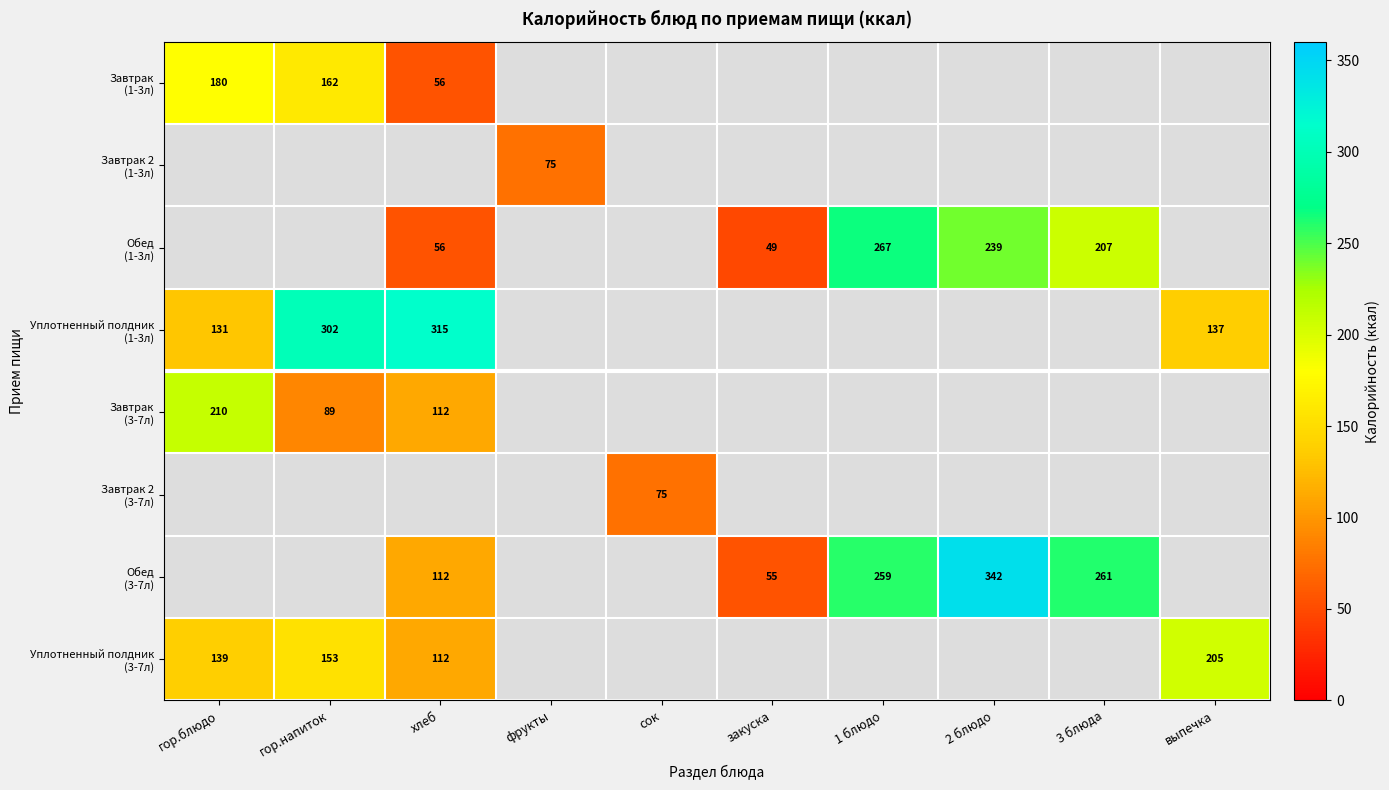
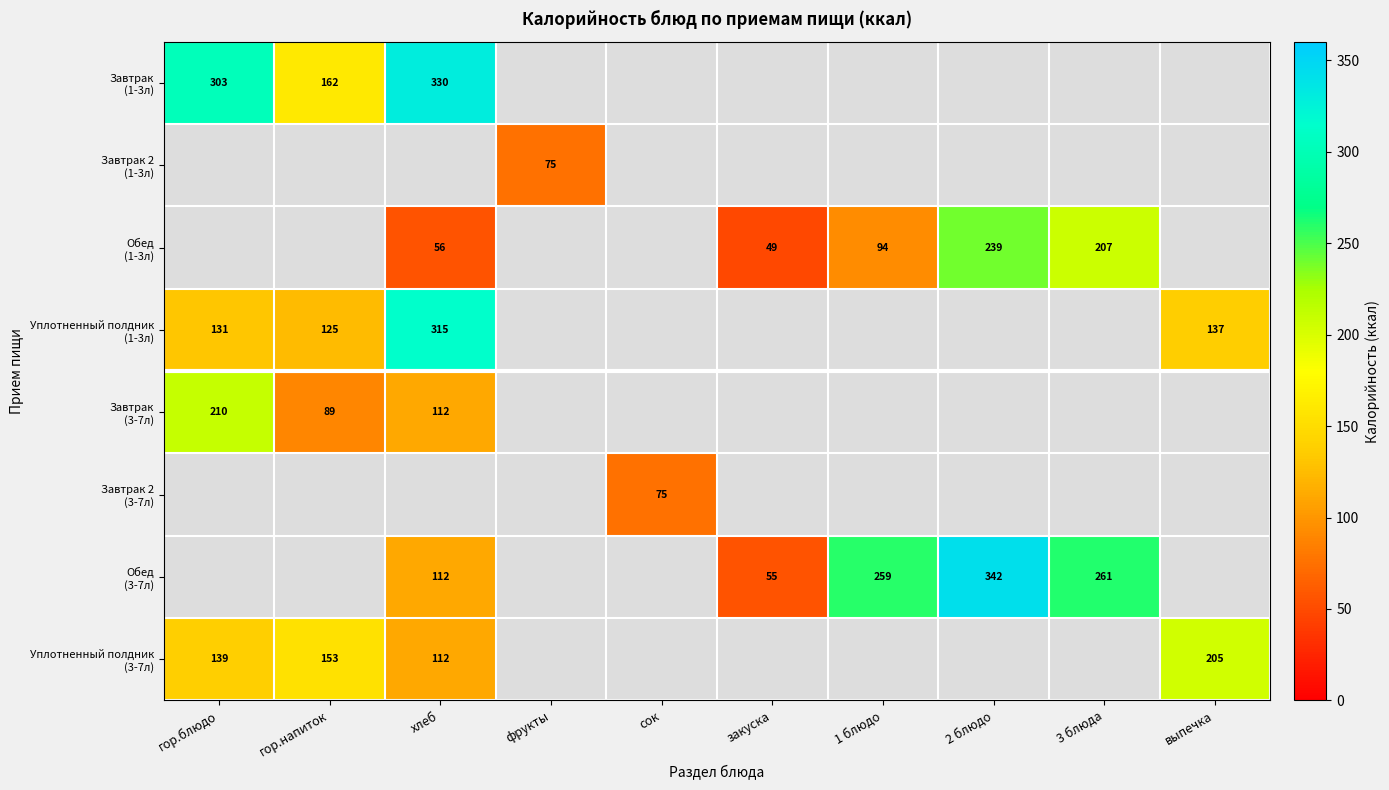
Завтрак (1-3л), гор.блюдо: 180 -> 303
Завтрак (1-3л), хлеб: 56 -> 330
Обед (1-3л), 1 блюдо: 267 -> 94
Уплотненный полдник (1-3л), гор.напиток: 302 -> 125
